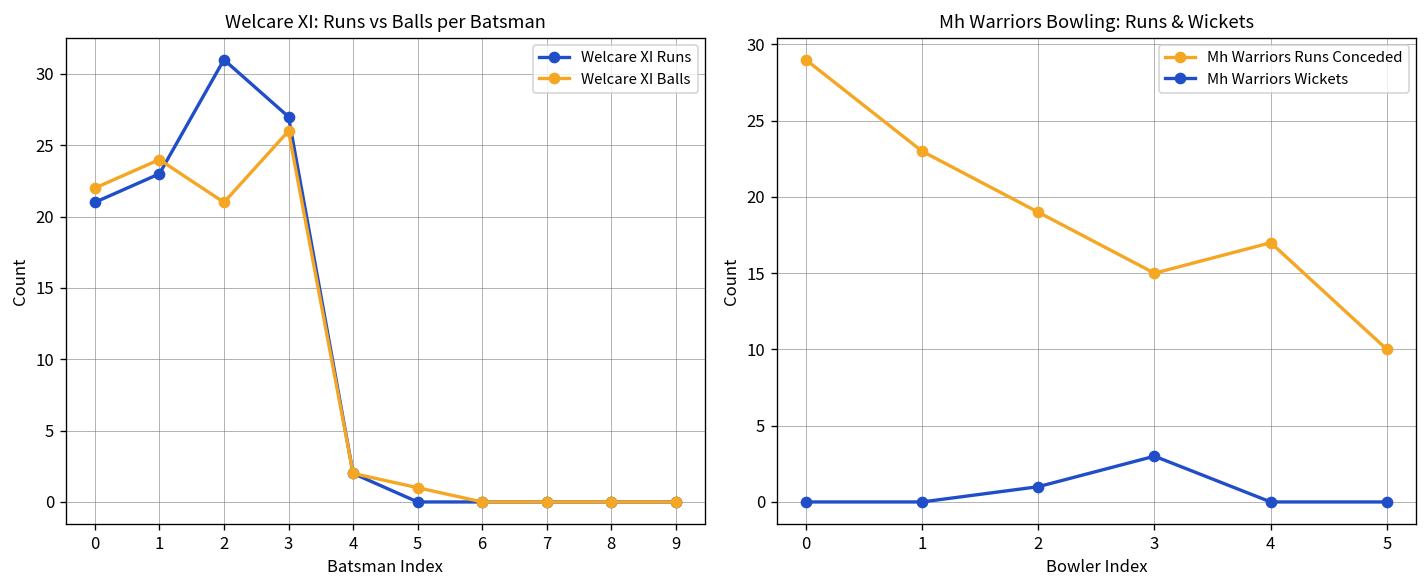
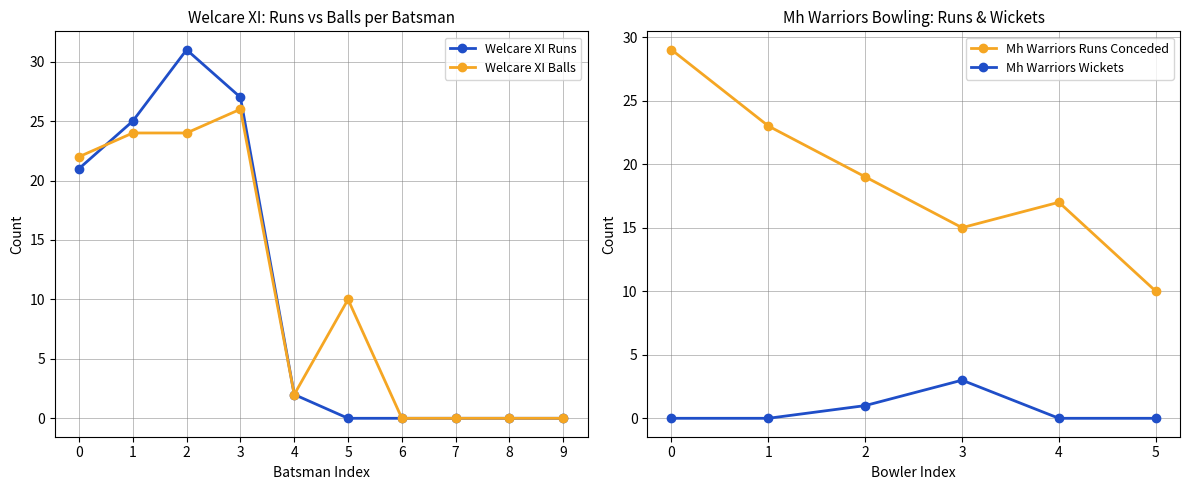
Welcare XI: Runs vs Balls per Batsman, Welcare XI Runs, 1: 23 -> 25
Welcare XI: Runs vs Balls per Batsman, Welcare XI Balls, 2: 21 -> 24
Welcare XI: Runs vs Balls per Batsman, Welcare XI Balls, 5: 1 -> 10
